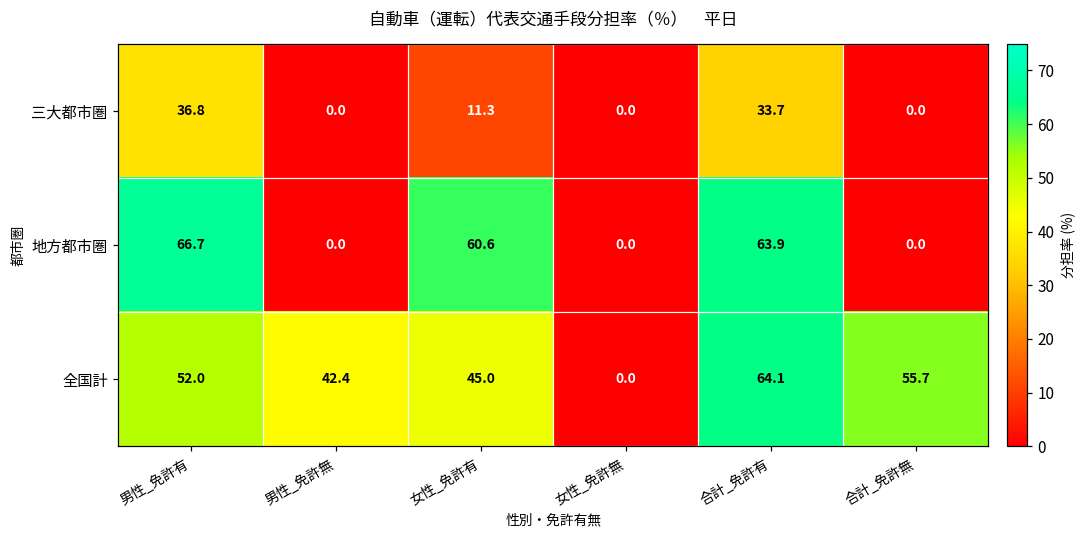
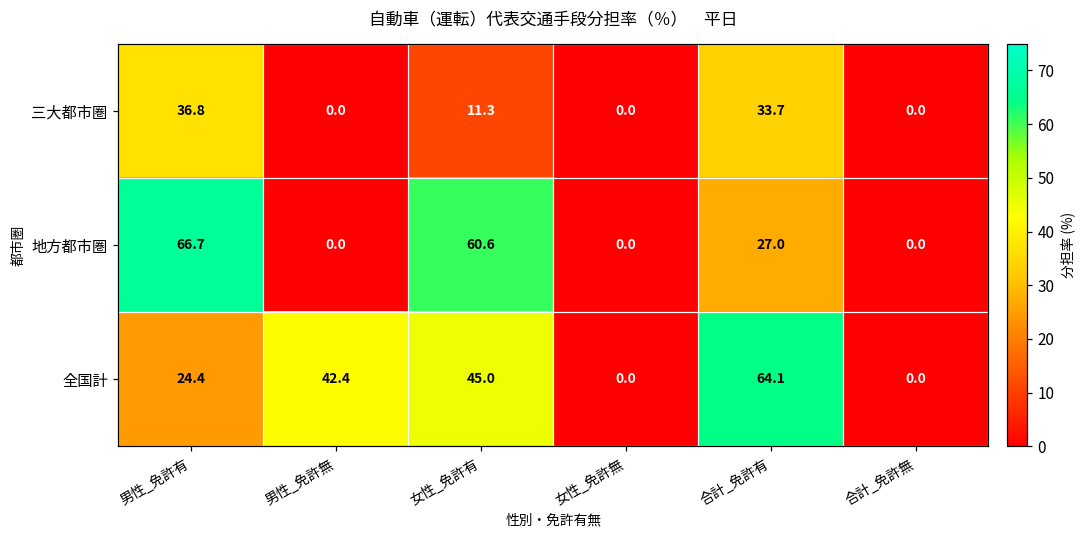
地方都市圏, 合計_免許有: 63.9 -> 27.0
全国計, 男性_免許有: 52.0 -> 24.4
全国計, 合計_免許無: 55.7 -> 0.0
